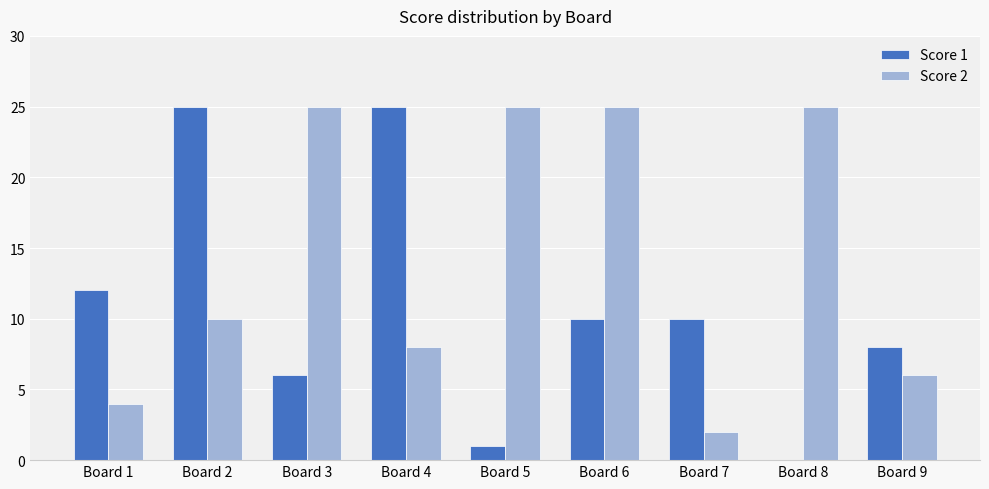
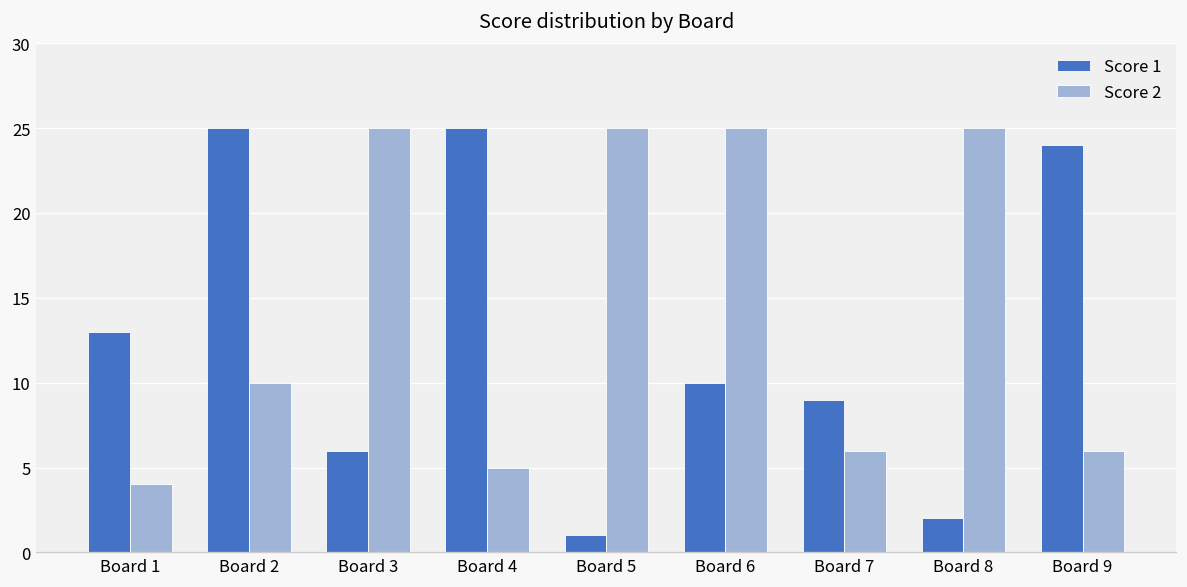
Score 1, Board 1: 12 -> 13
Score 2, Board 4: 8 -> 5
Score 1, Board 7: 10 -> 9
Score 2, Board 7: 2 -> 6
Score 1, Board 8: 0 -> 2
Score 1, Board 9: 8 -> 24
